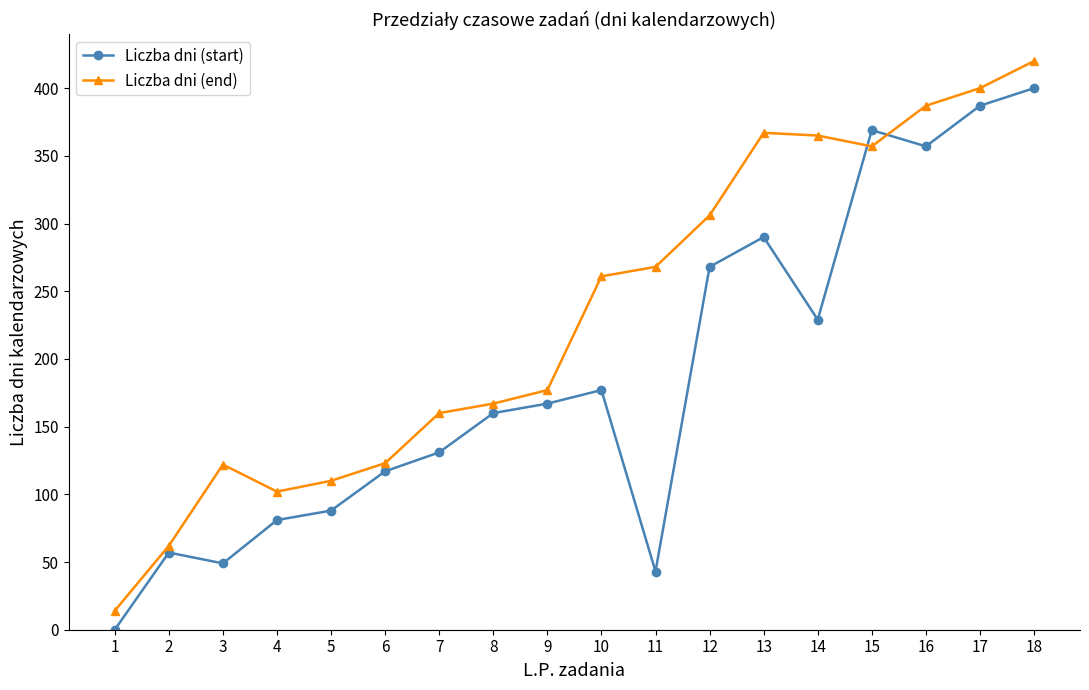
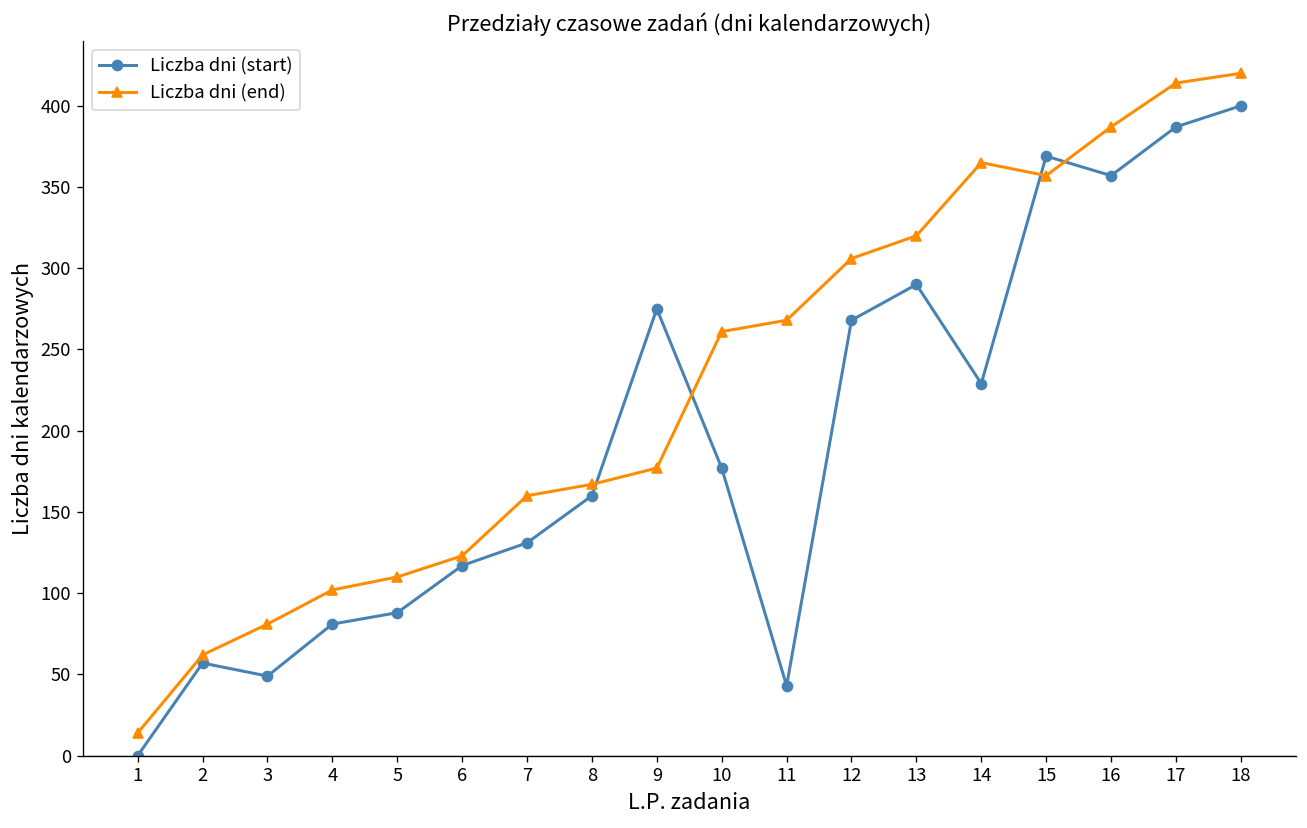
Liczba dni (end), 3: 122 -> 81
Liczba dni (start), 9: 167 -> 275
Liczba dni (end), 13: 367 -> 320
Liczba dni (end), 17: 400 -> 414
